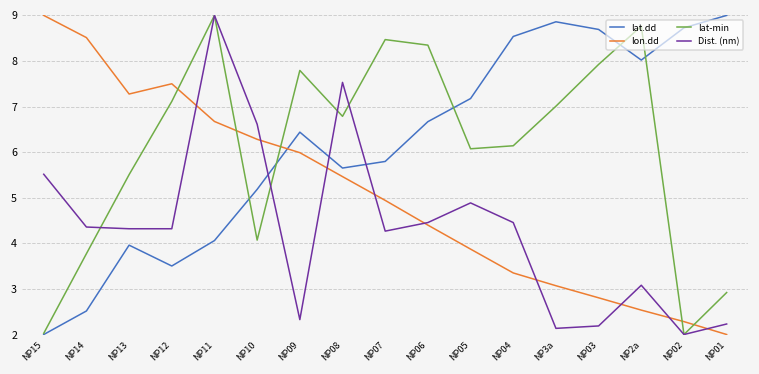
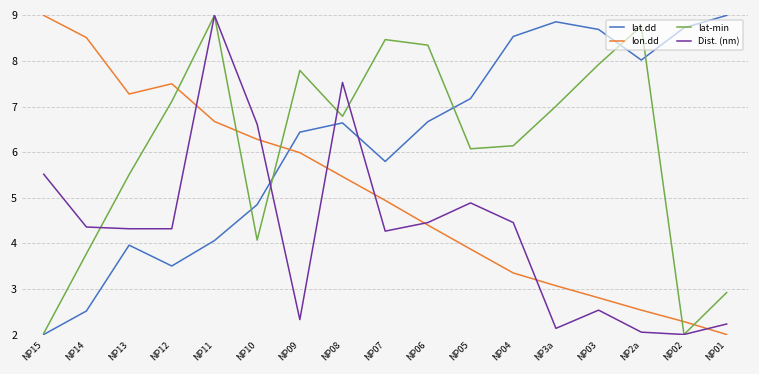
lat.dd, NP10: 5.2 -> 4.8
lat.dd, NP08: 5.7 -> 6.6
Dist. (nm), NP03: 2.2 -> 2.5
Dist. (nm), NP2a: 3.1 -> 2.1
